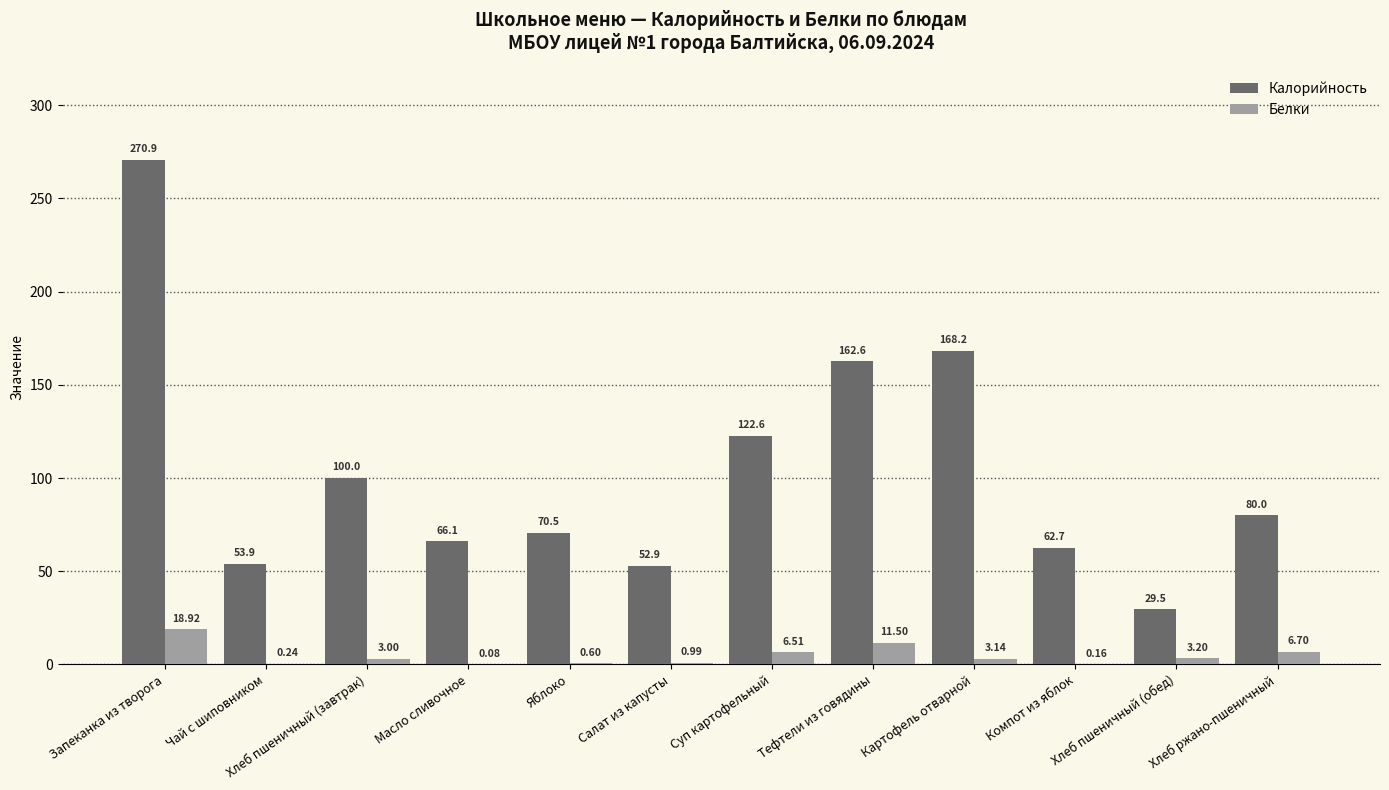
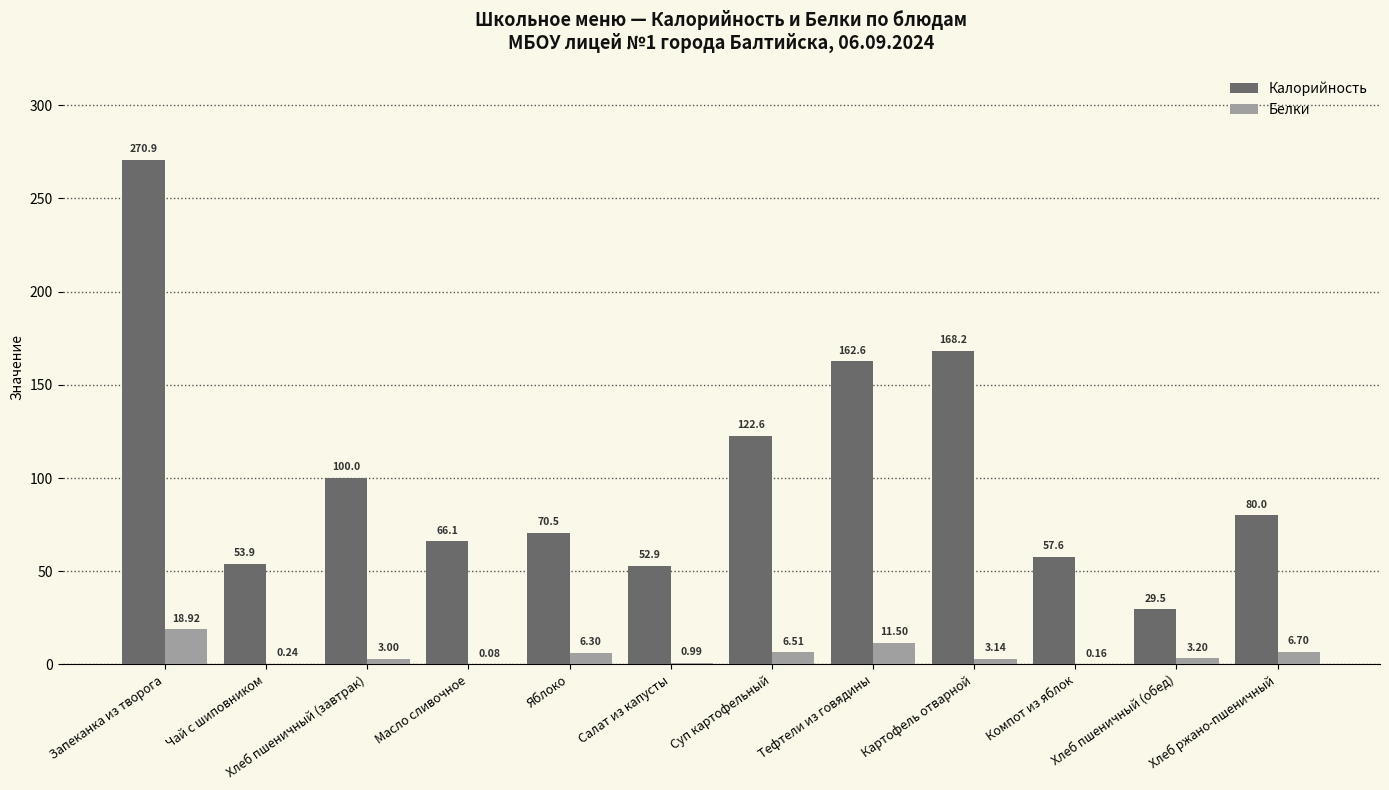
Белки, Яблоко: 0.60 -> 6.30
Калорийность, Компот из яблок: 62.7 -> 57.6
